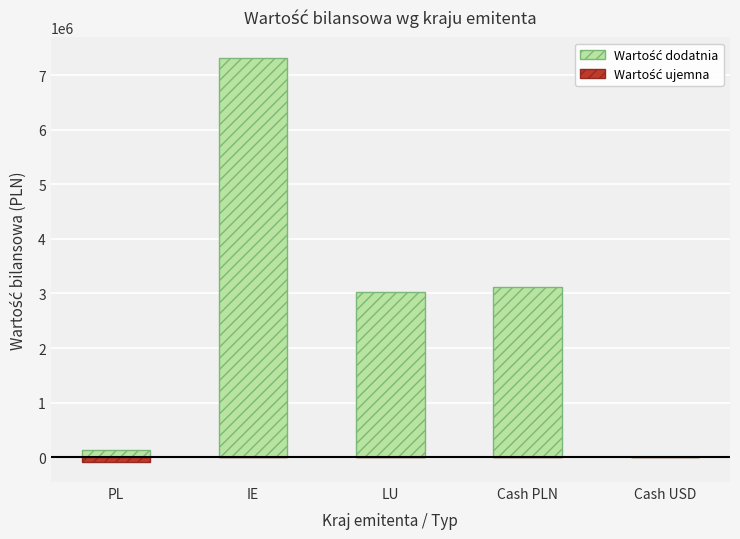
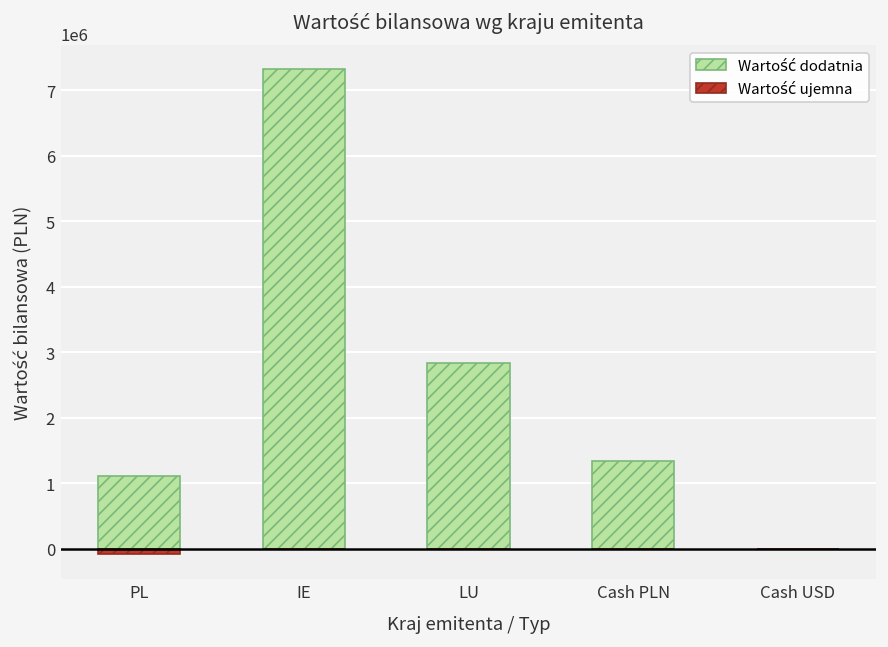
Wartość dodatnia, PL: 100000 -> 1100000
Wartość dodatnia, LU: 3000000 -> 2800000
Wartość dodatnia, Cash PLN: 3100000 -> 1300000
